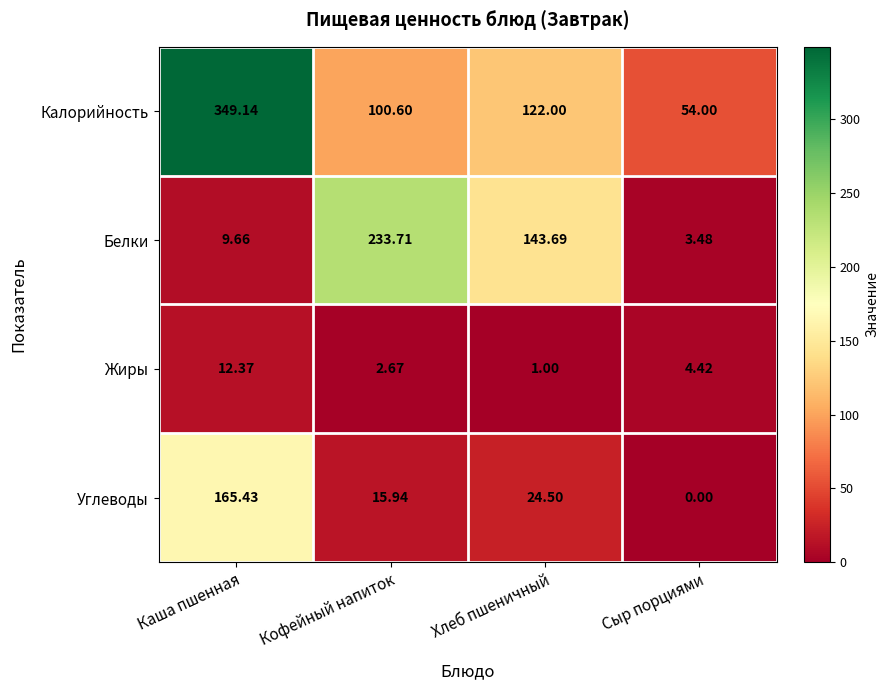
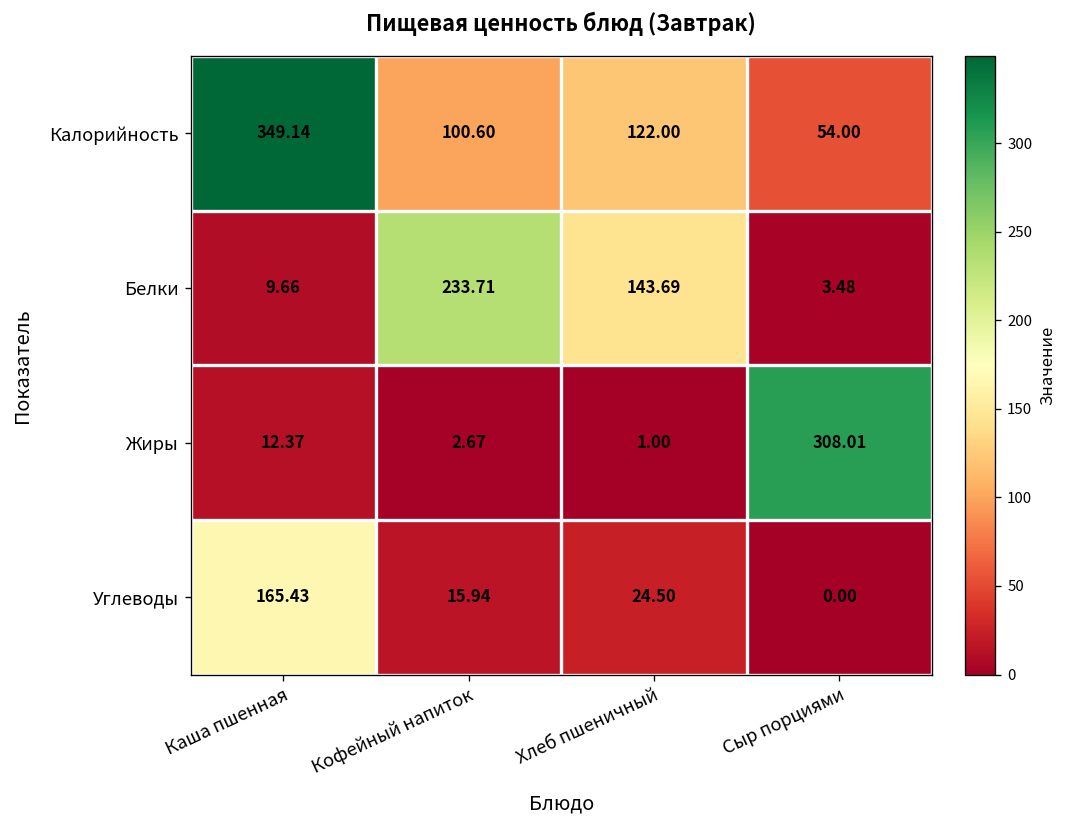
Жиры, Сыр порциями: 4.42 -> 308.01
